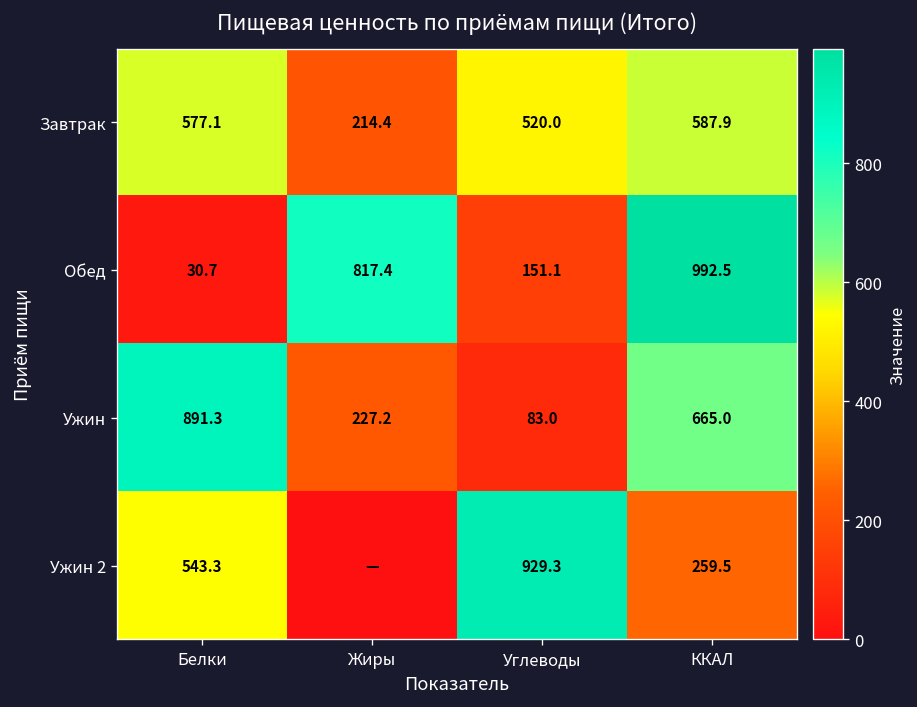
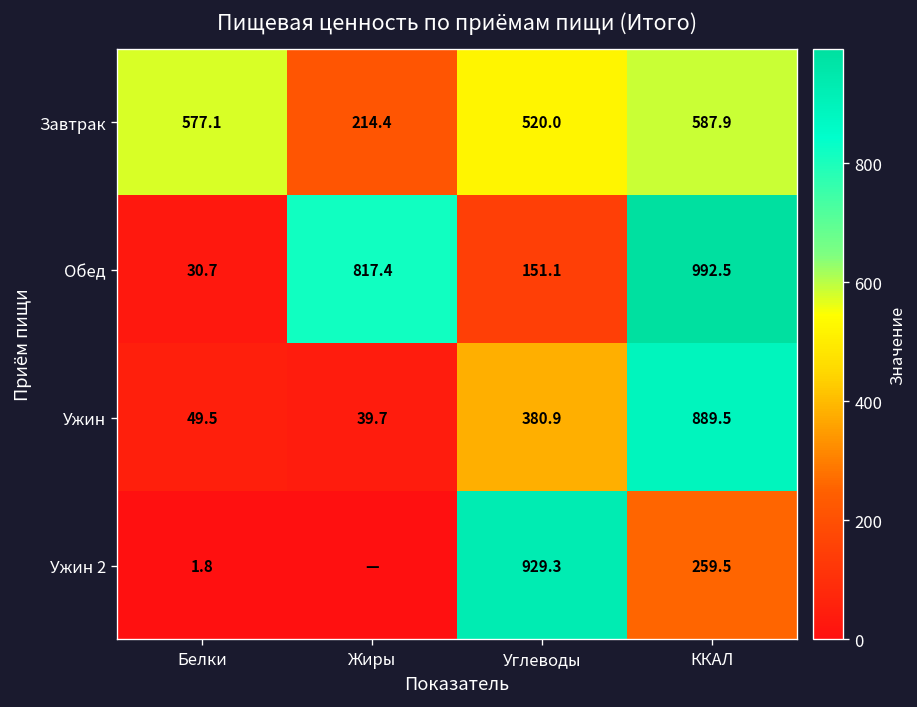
Ужин, Белки: 891.3 -> 49.5
Ужин, Жиры: 227.2 -> 39.7
Ужин, Углеводы: 83.0 -> 380.9
Ужин, ККАЛ: 665.0 -> 889.5
Ужин 2, Белки: 543.3 -> 1.8
